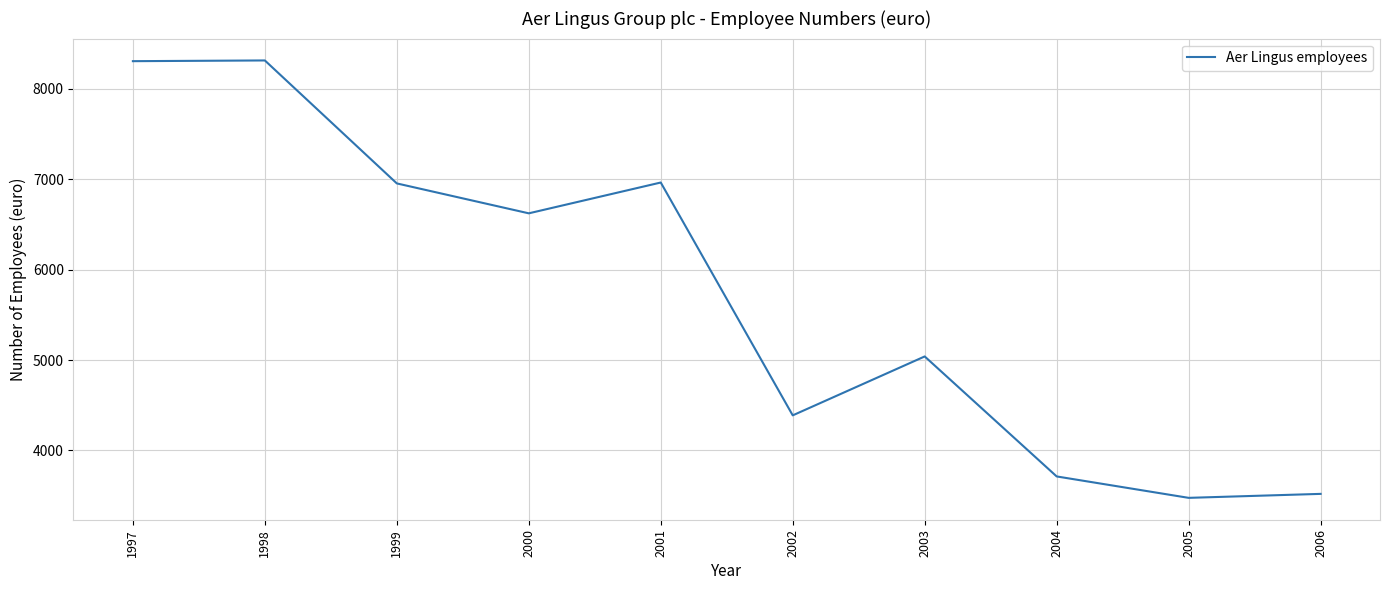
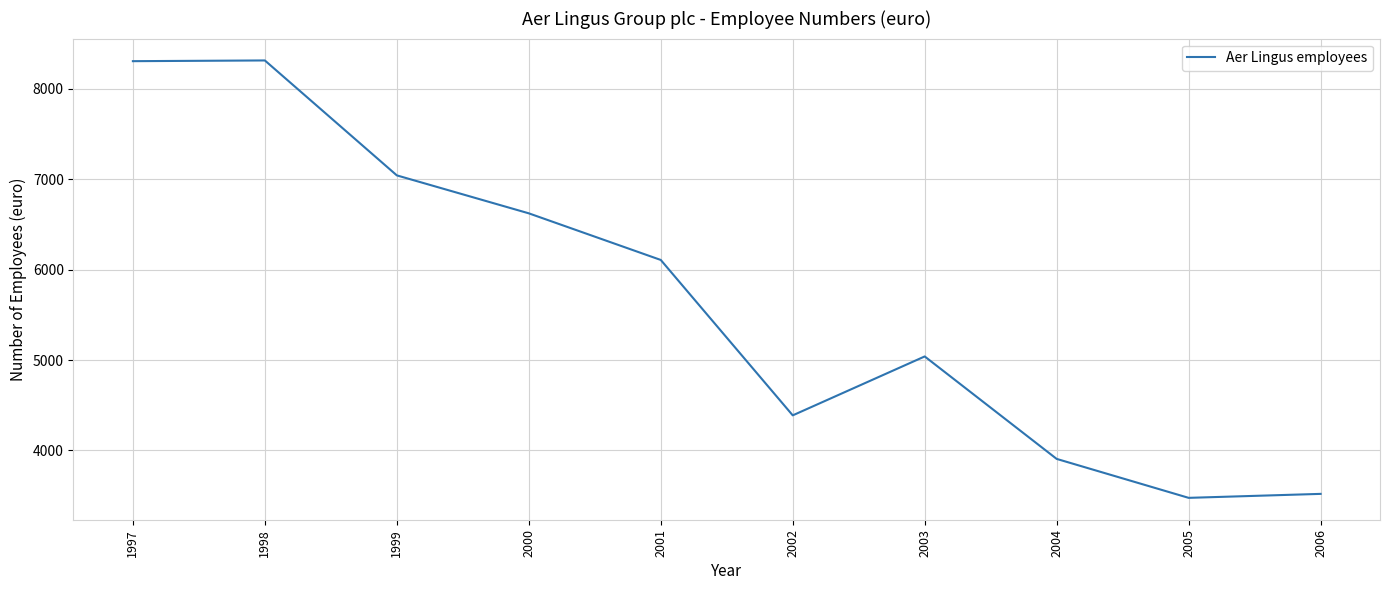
1999: 6960 -> 7040
2001: 7000 -> 6100
2004: 3700 -> 3900
